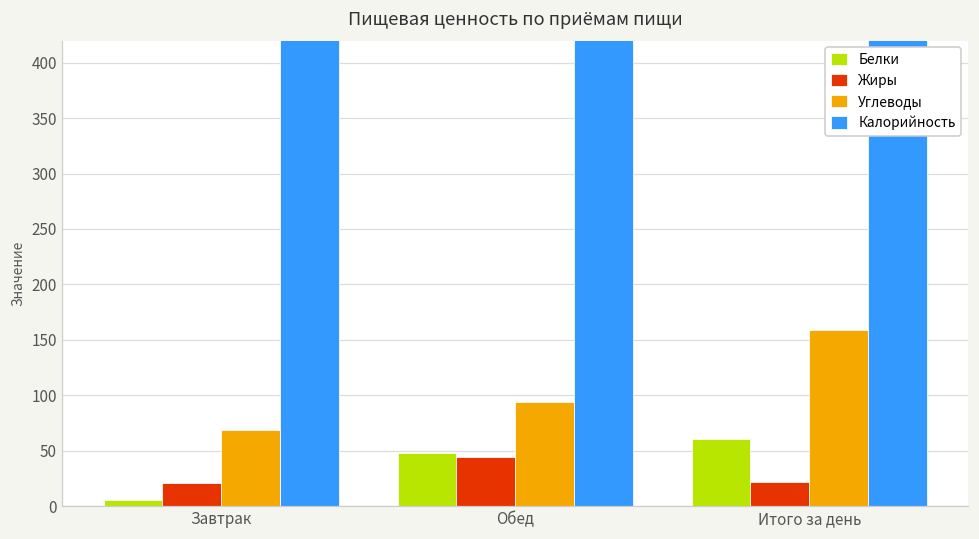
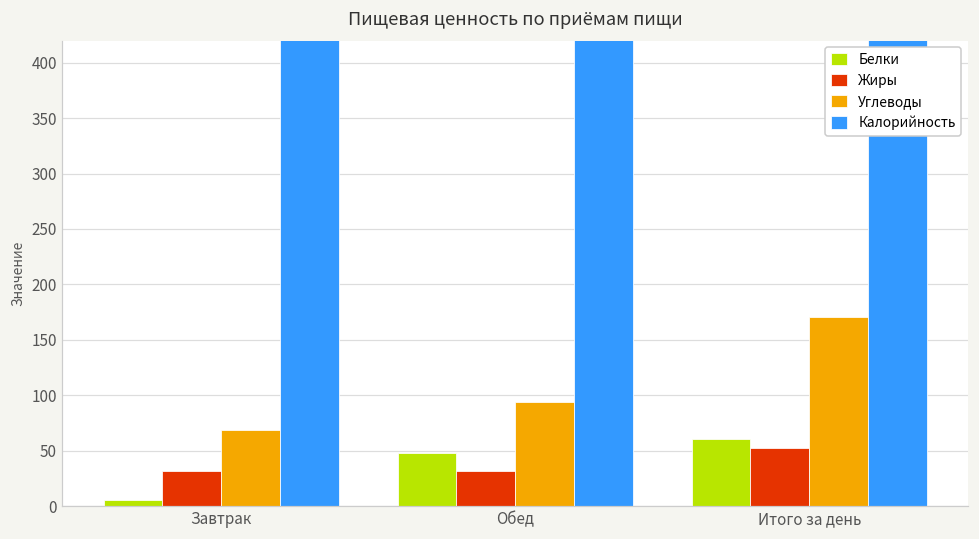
Жиры, Завтрак: 21 -> 32
Жиры, Обед: 45 -> 32
Жиры, Итого за день: 22 -> 52
Углеводы, Итого за день: 158 -> 171
